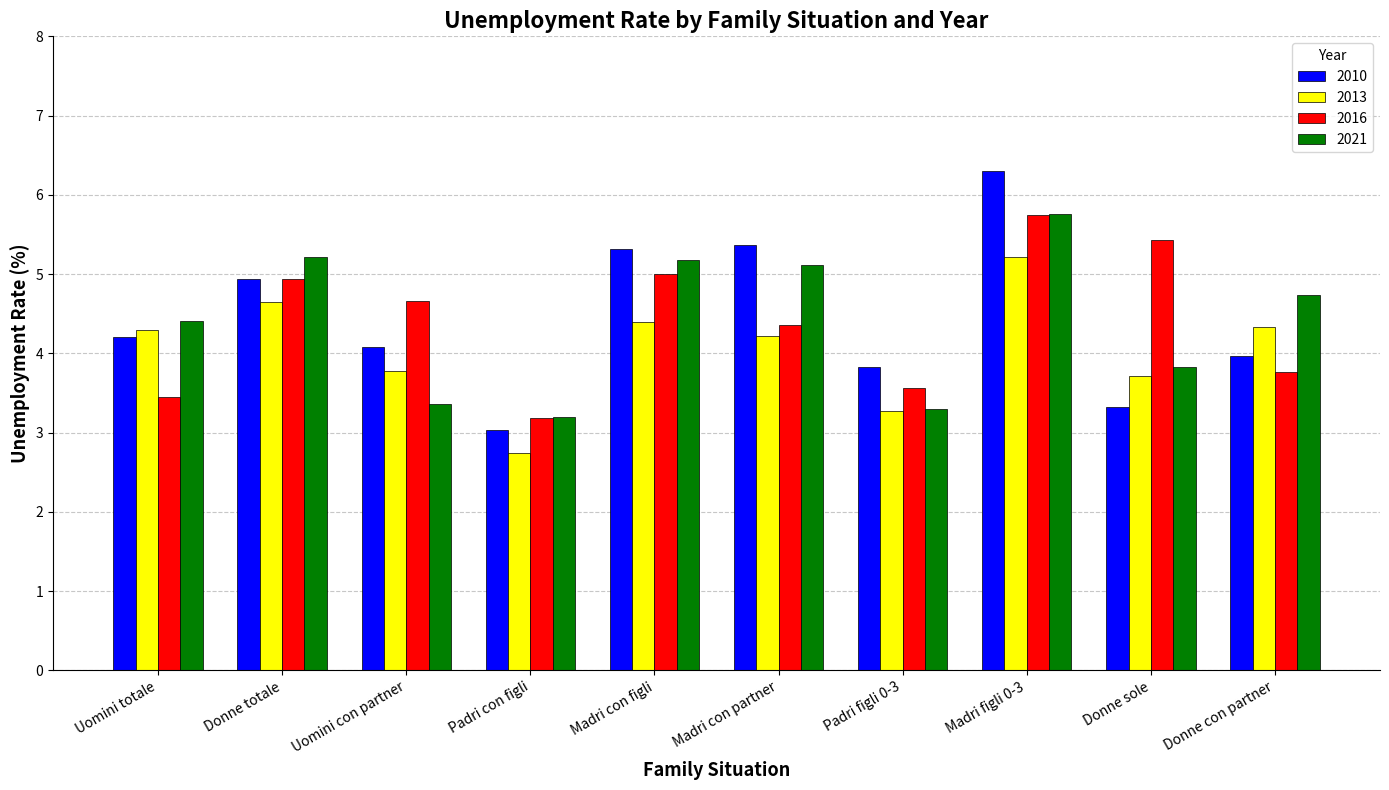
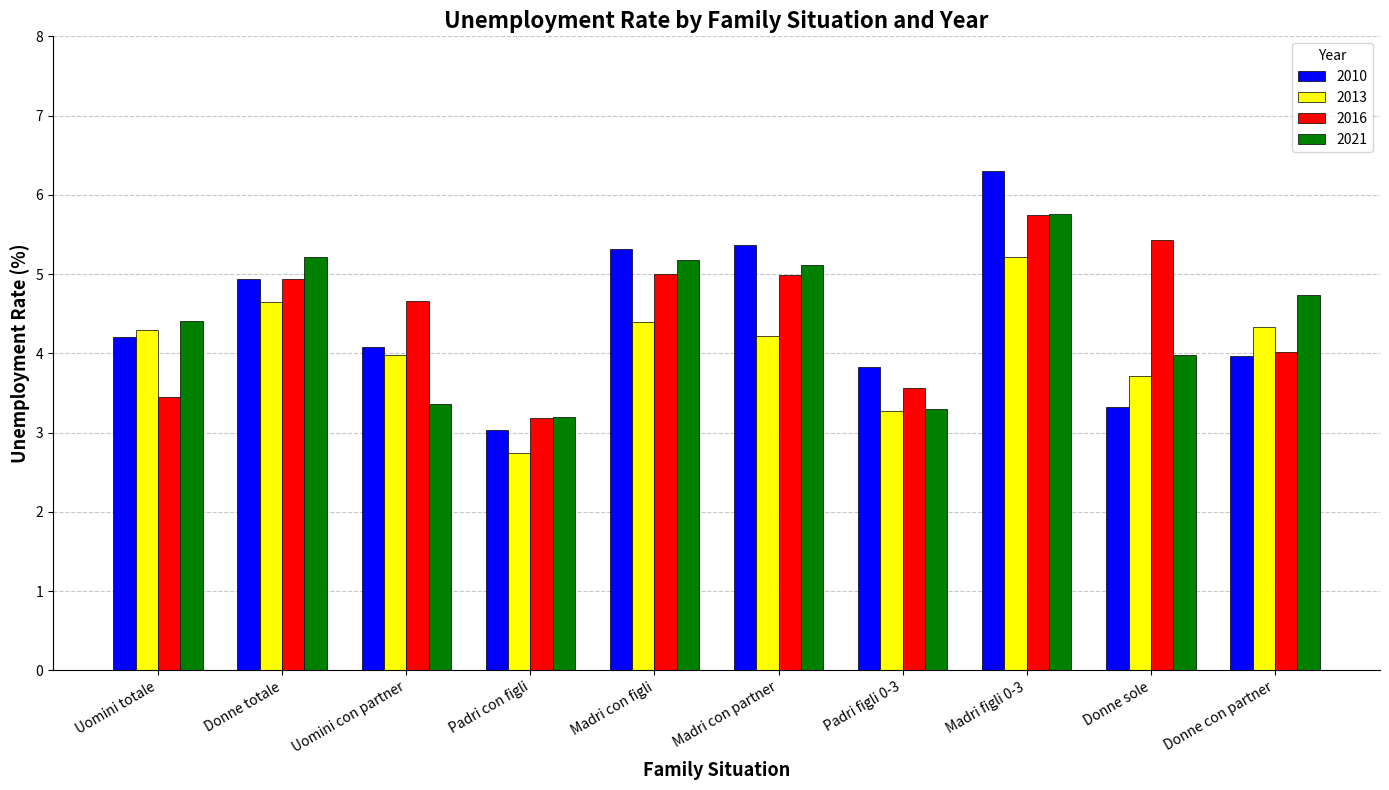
2013, Uomini con partner: 3.8 -> 4.0
2016, Madri con partner: 4.4 -> 5.0
2021, Donne sole: 3.8 -> 4.0
2016, Donne con partner: 3.8 -> 4.0
